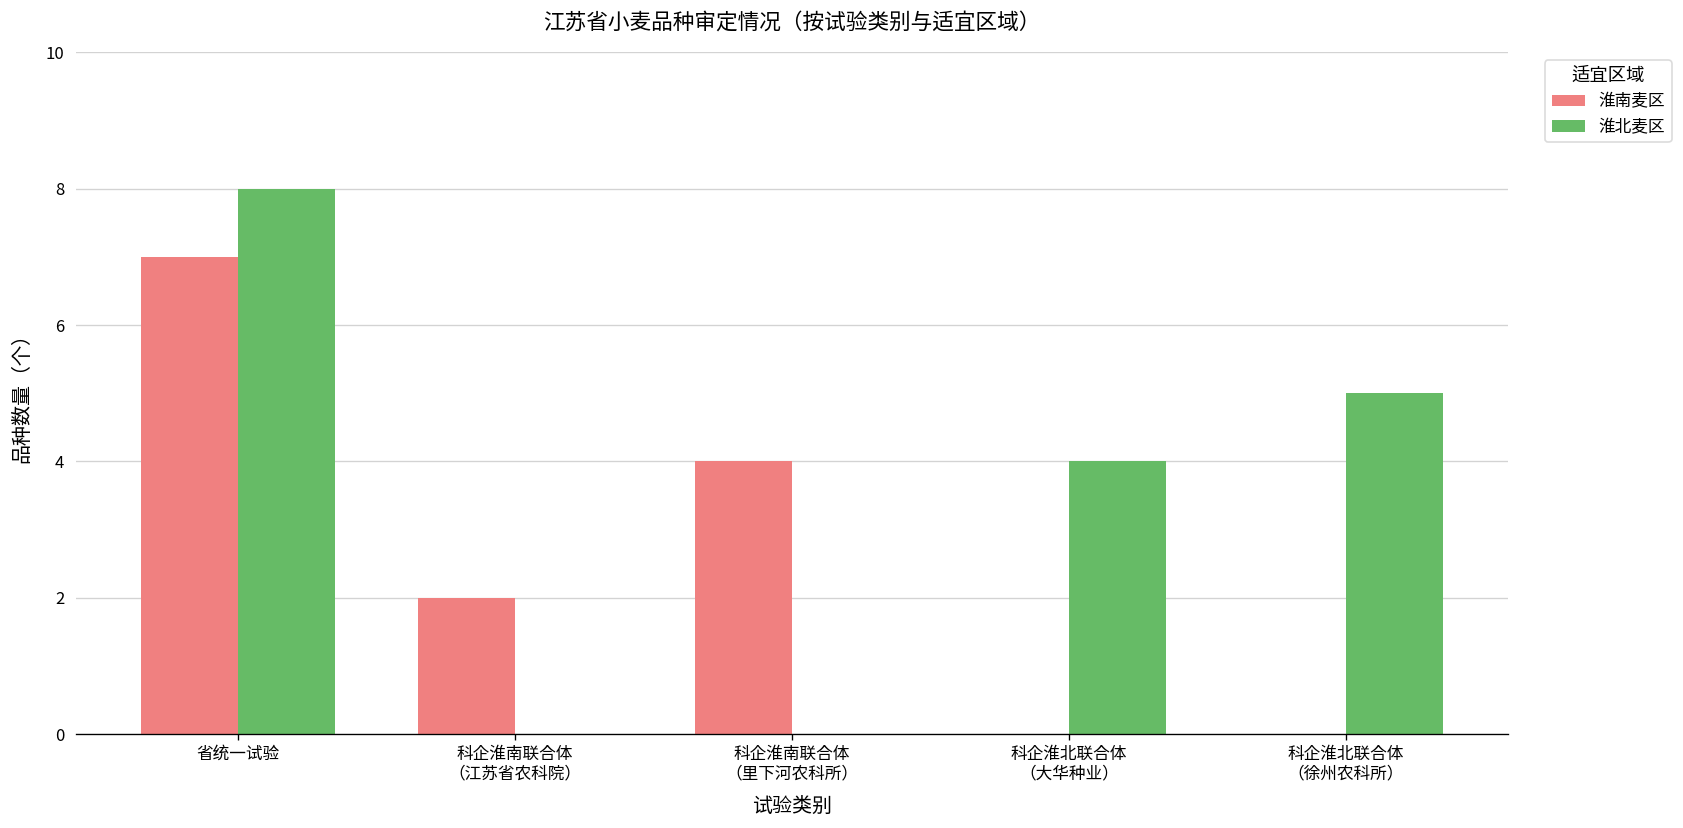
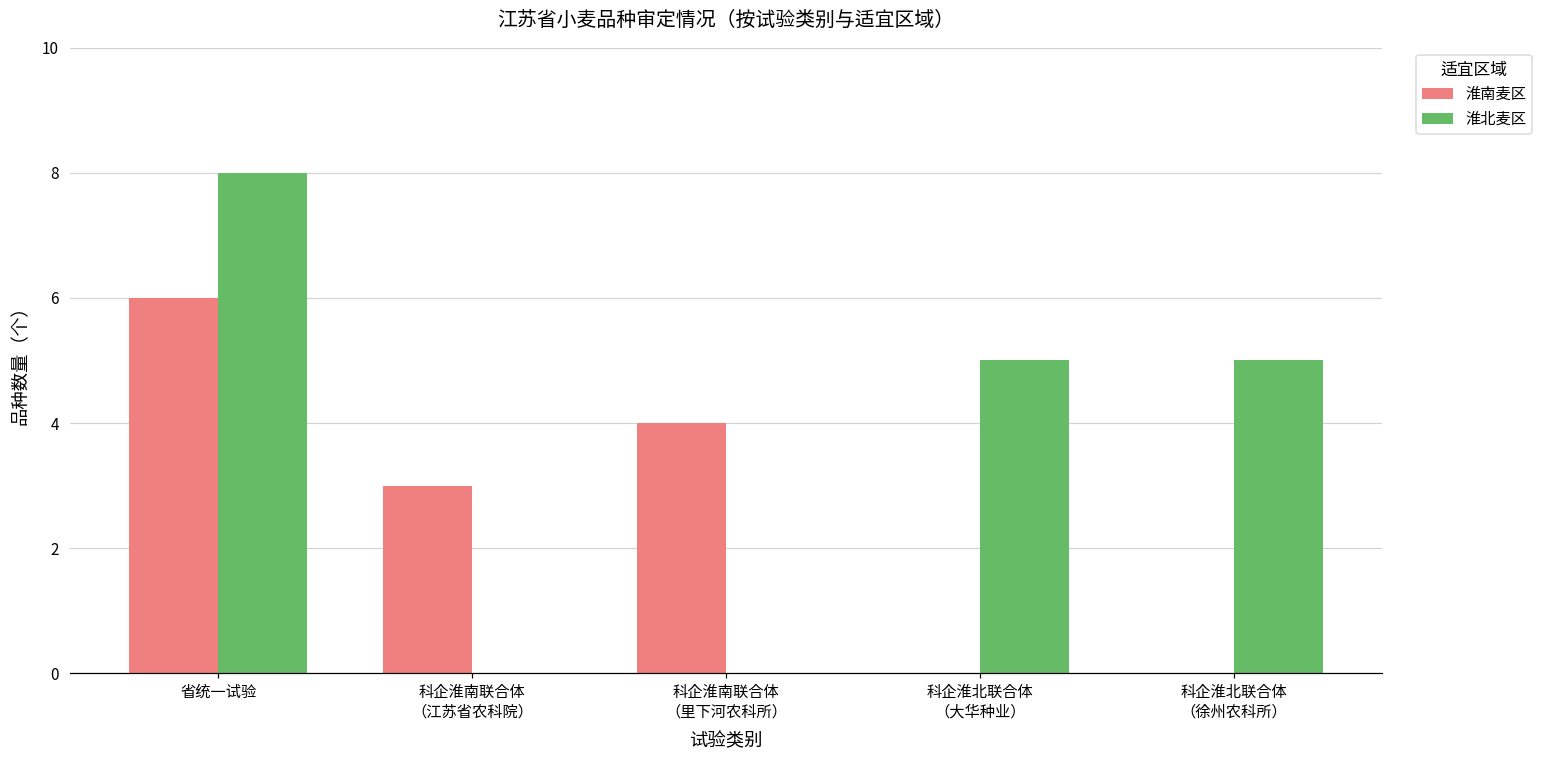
淮南麦区, 省统一试验: 7 -> 6
淮南麦区, 科企淮南联合体 （江苏省农科院）: 2 -> 3
淮北麦区, 科企淮北联合体 （大华种业）: 4 -> 5
